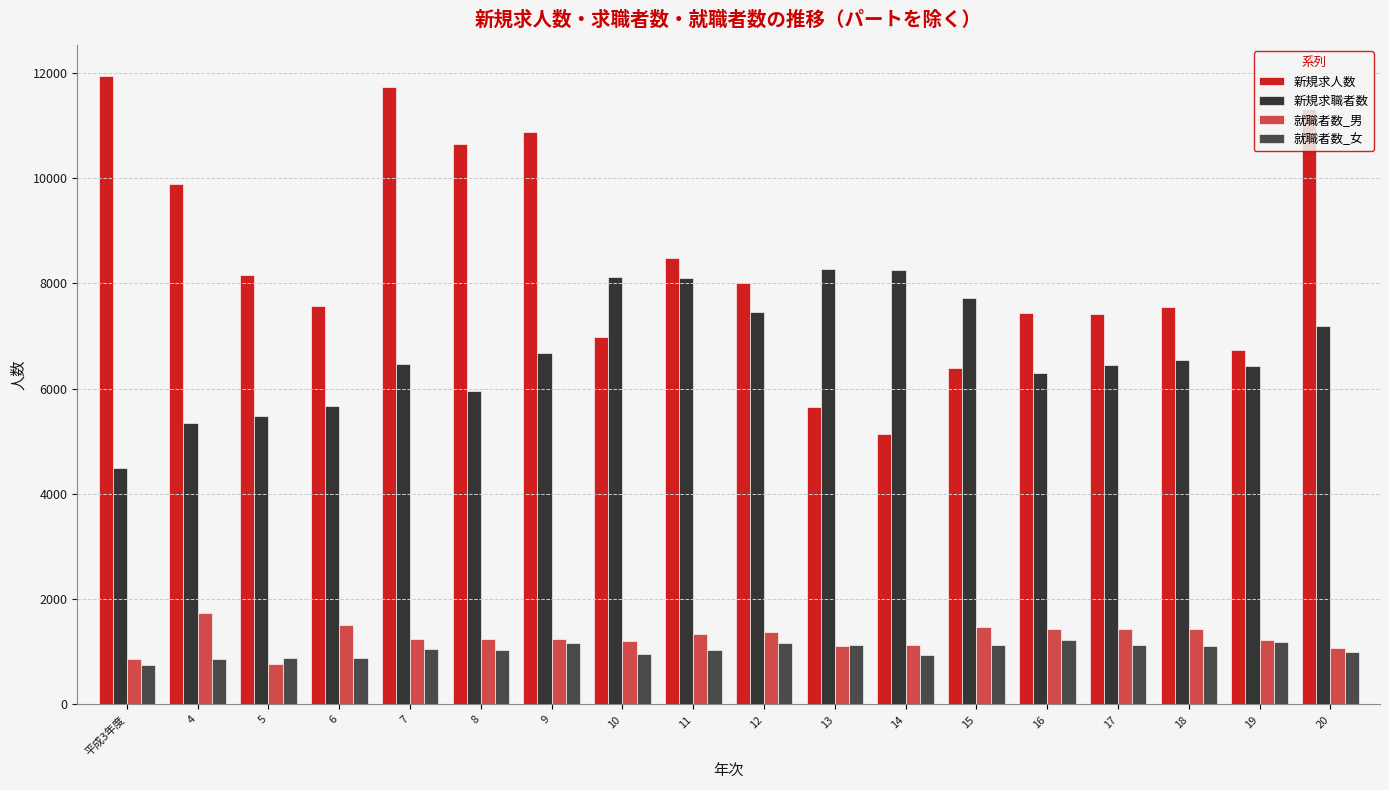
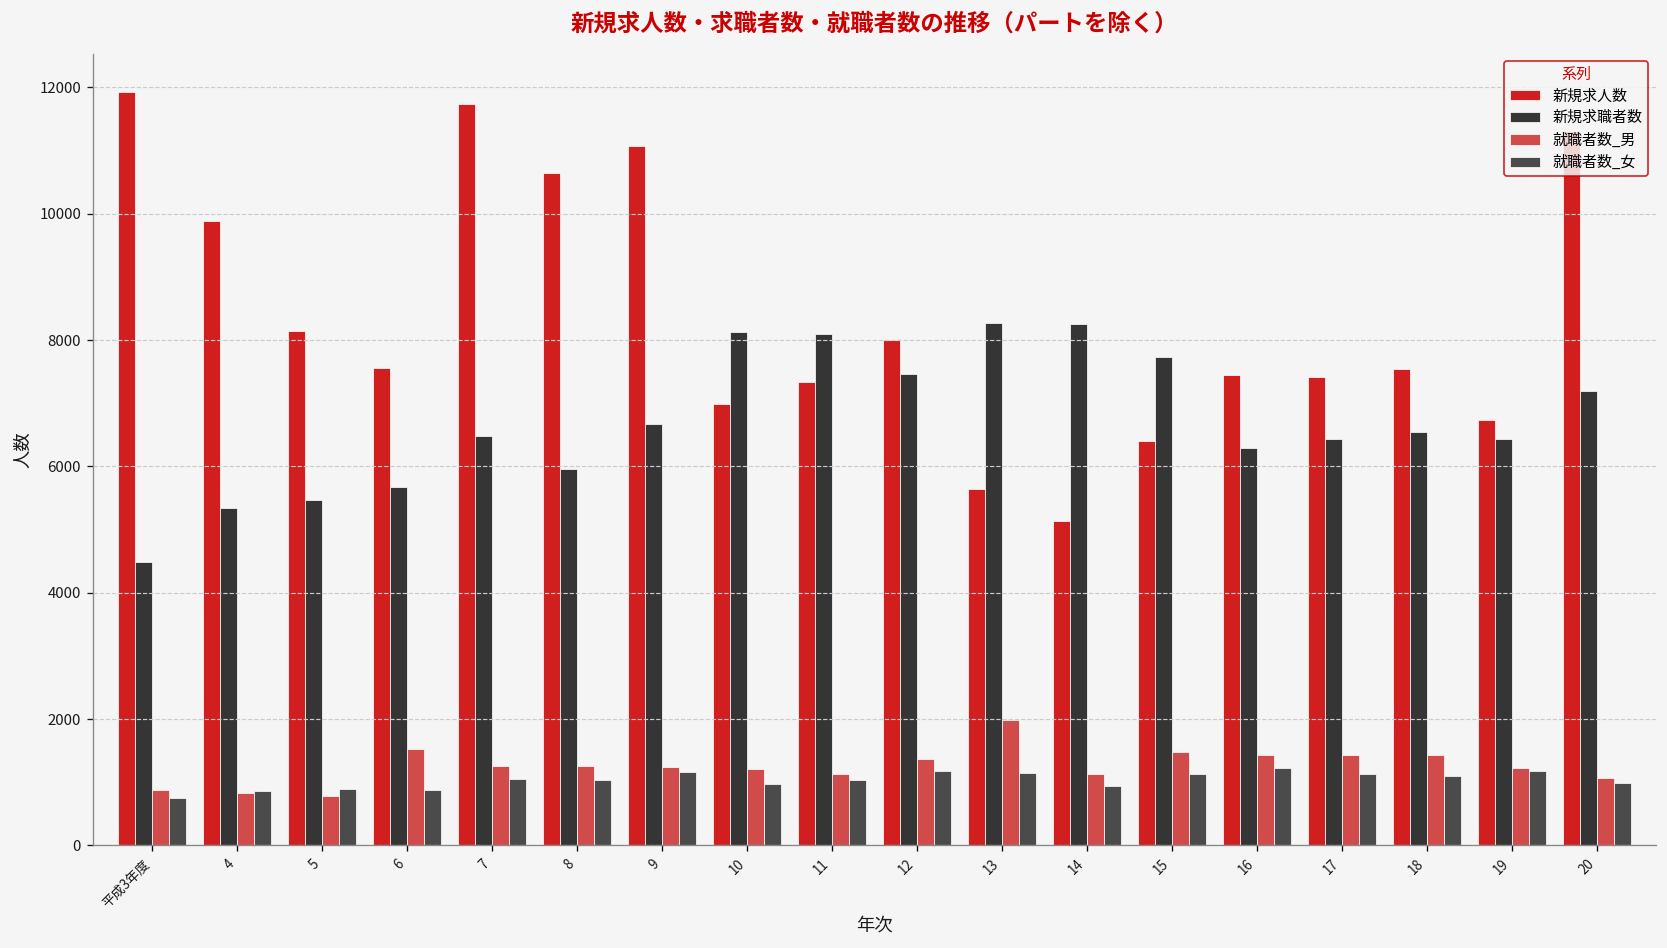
就職者数_男, 4: 1700 -> 800
新規求人数, 9: 10900 -> 11100
新規求人数, 11: 8500 -> 7300
就職者数_男, 11: 1300 -> 1100
就職者数_男, 13: 1100 -> 2000
